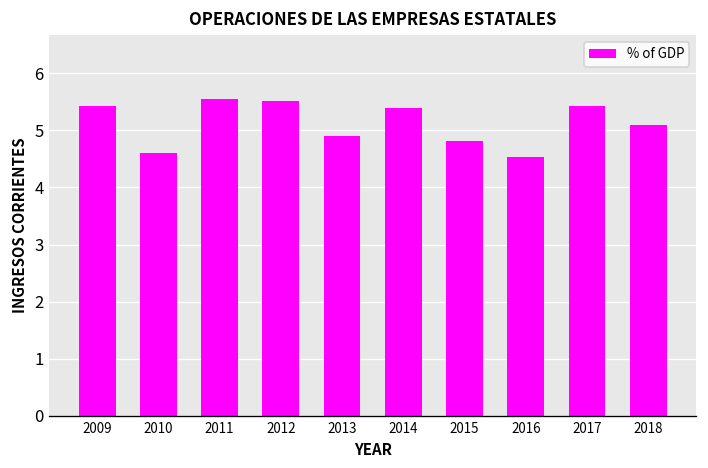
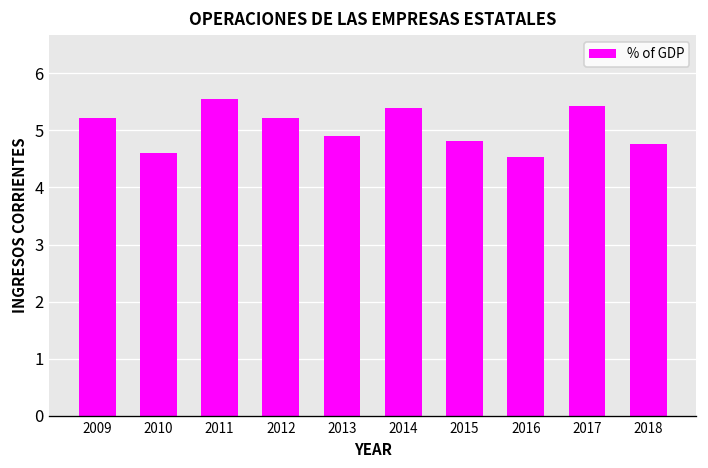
2009: 5.4 -> 5.2
2012: 5.5 -> 5.2
2018: 5.1 -> 4.8
